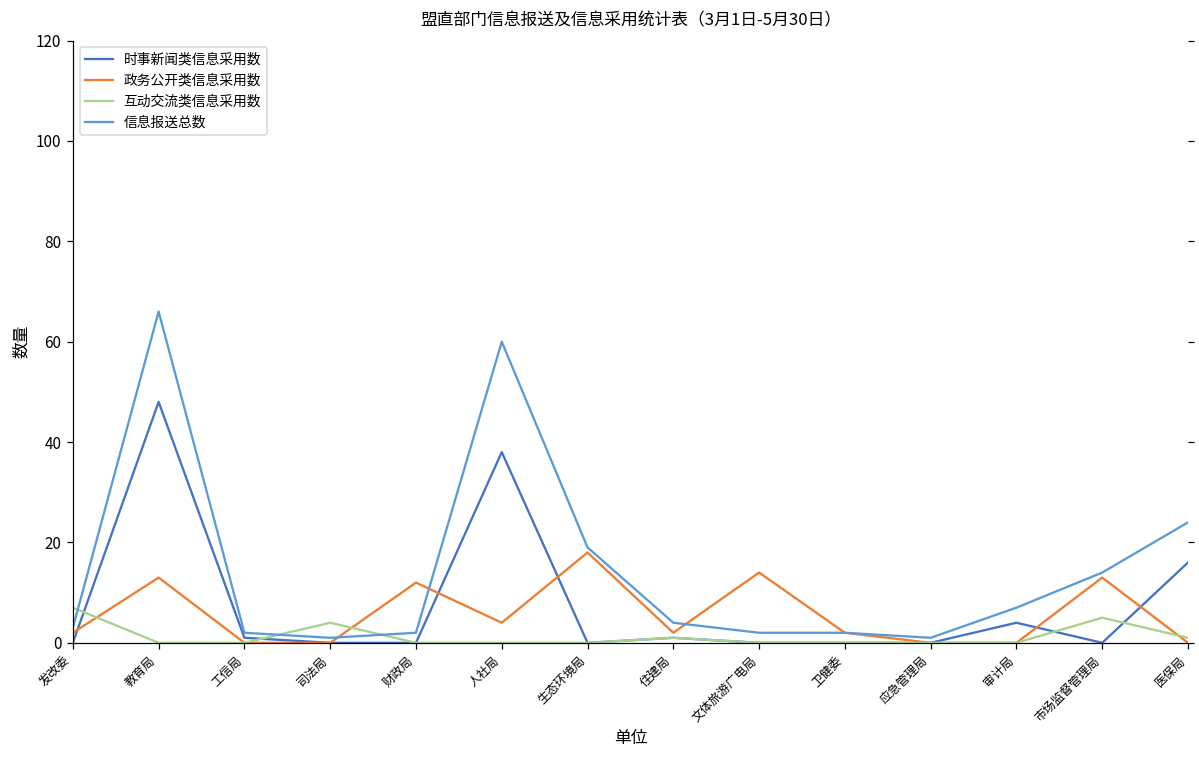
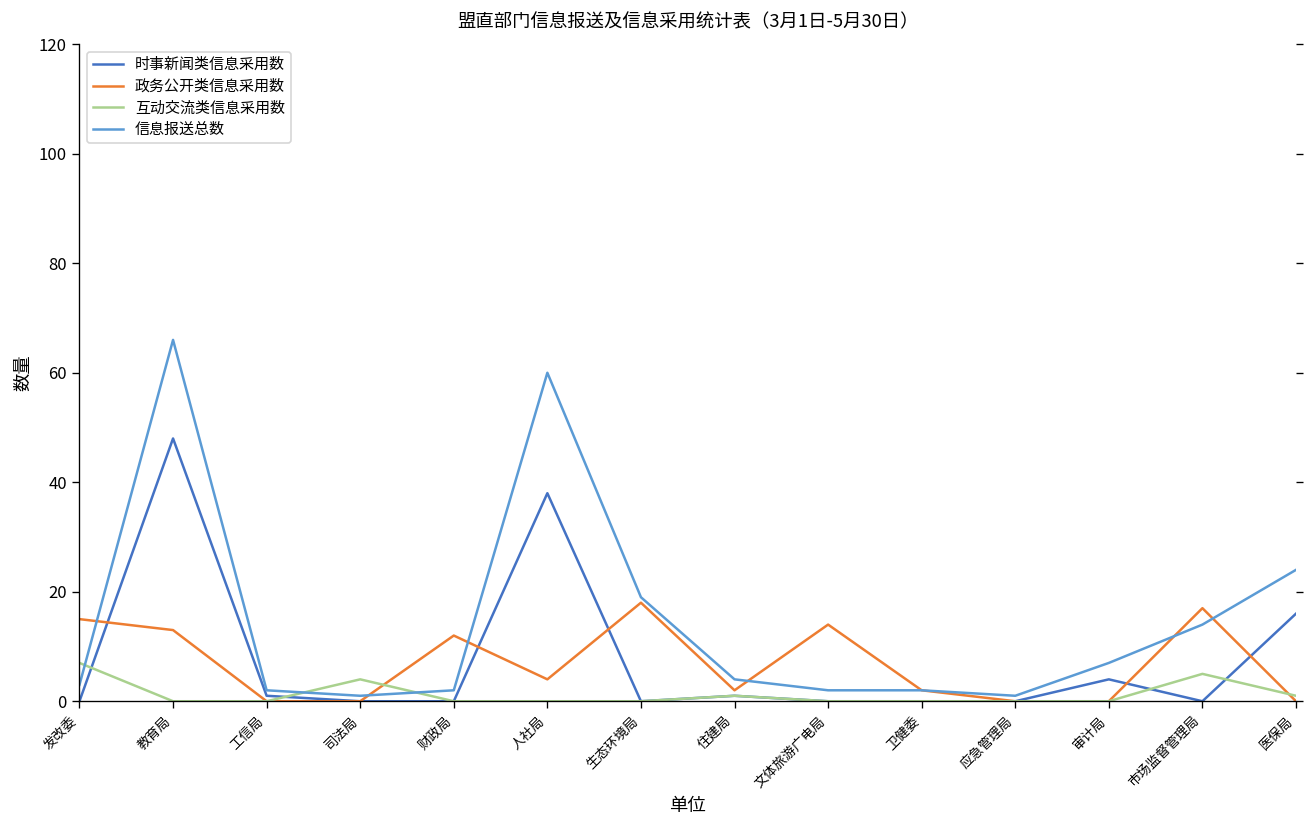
政务公开类信息采用数, 发改委: 2 -> 15
政务公开类信息采用数, 市场监督管理局: 13 -> 17
